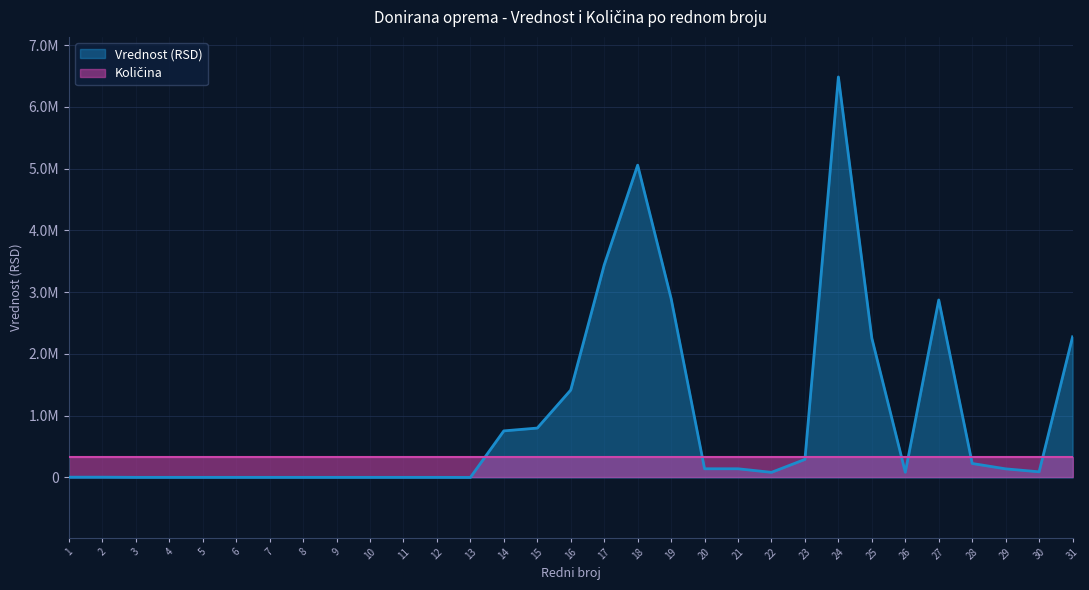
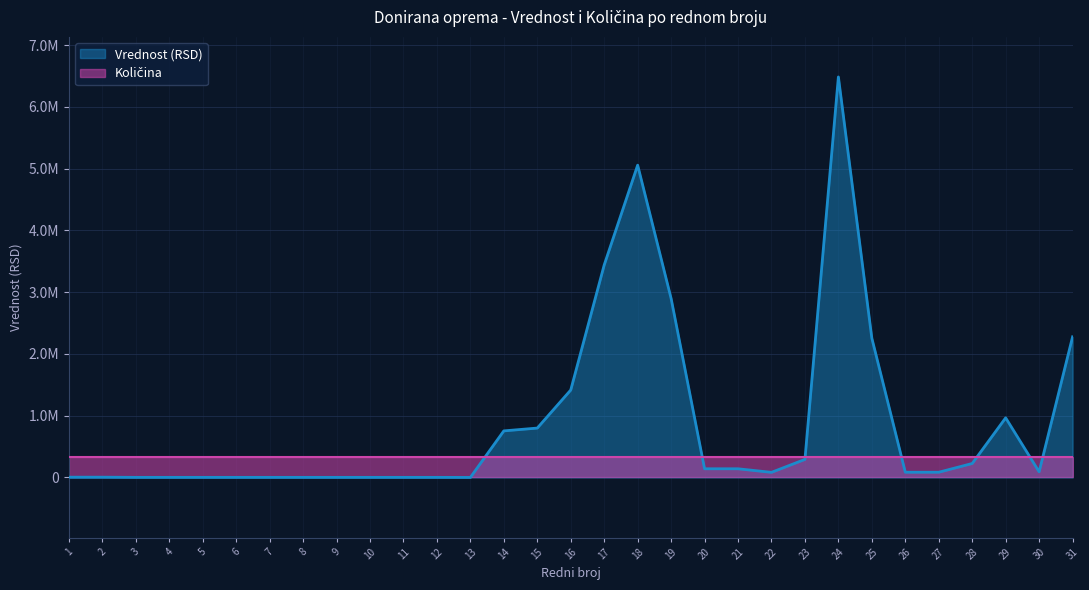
Vrednost (RSD), 27: 2900000 -> 100000
Vrednost (RSD), 29: 100000 -> 1000000
